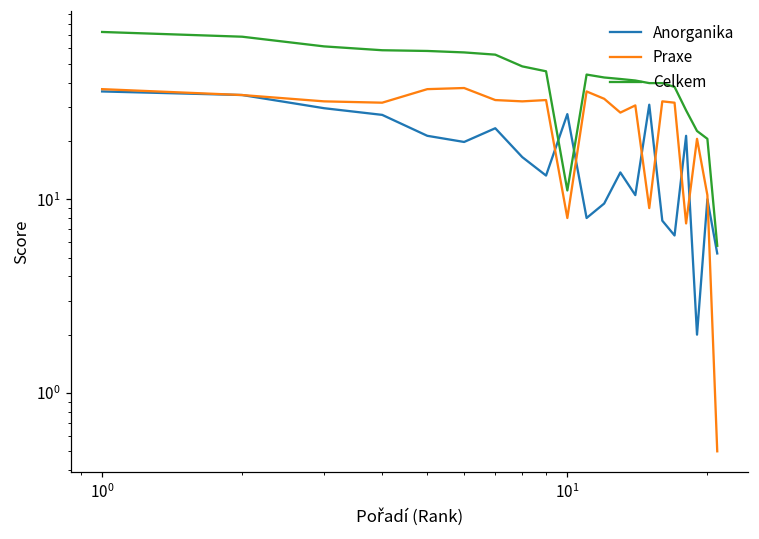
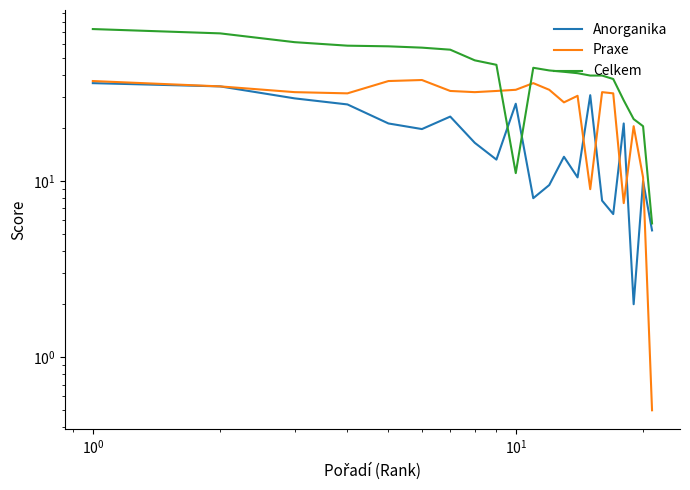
Praxe, 10^1: 8 -> 33
